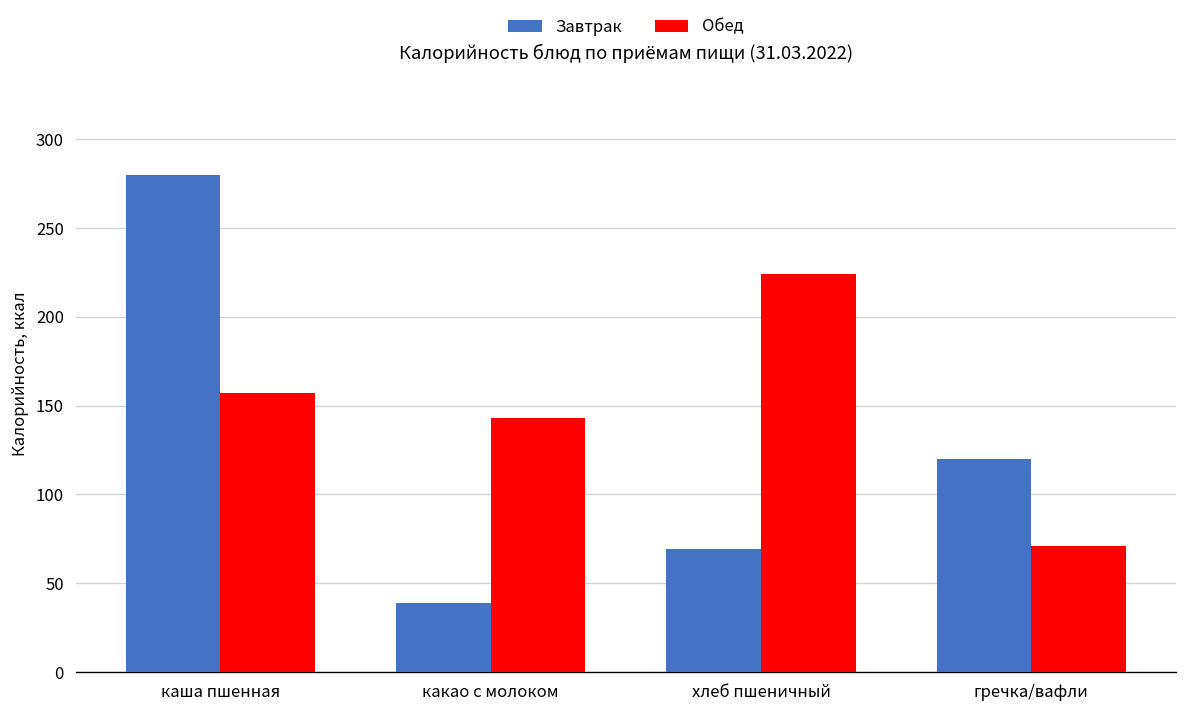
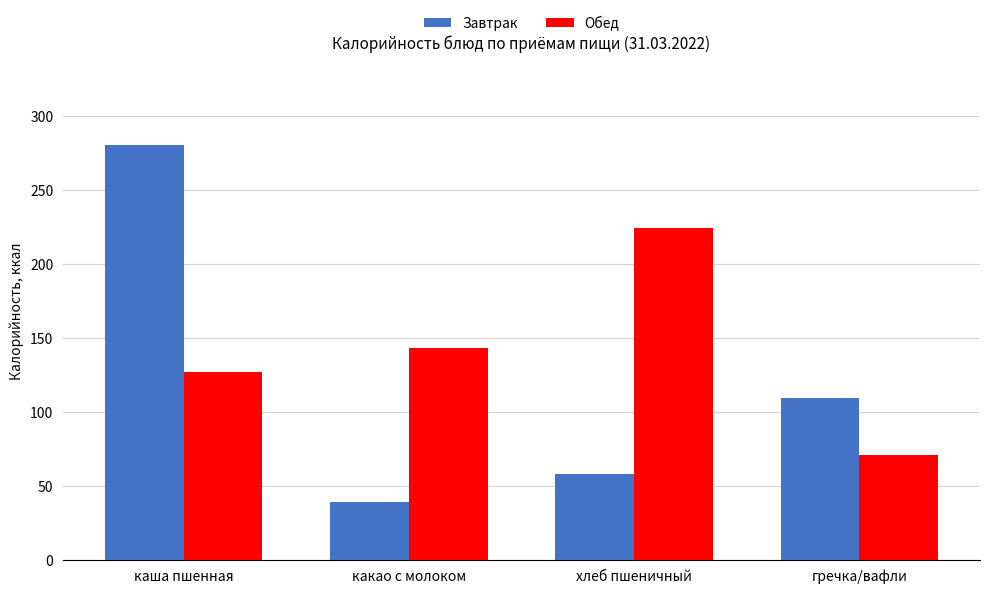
Обед, каша пшенная: 157 -> 127
Завтрак, хлеб пшеничный: 69 -> 58
Завтрак, гречка/вафли: 120 -> 109
